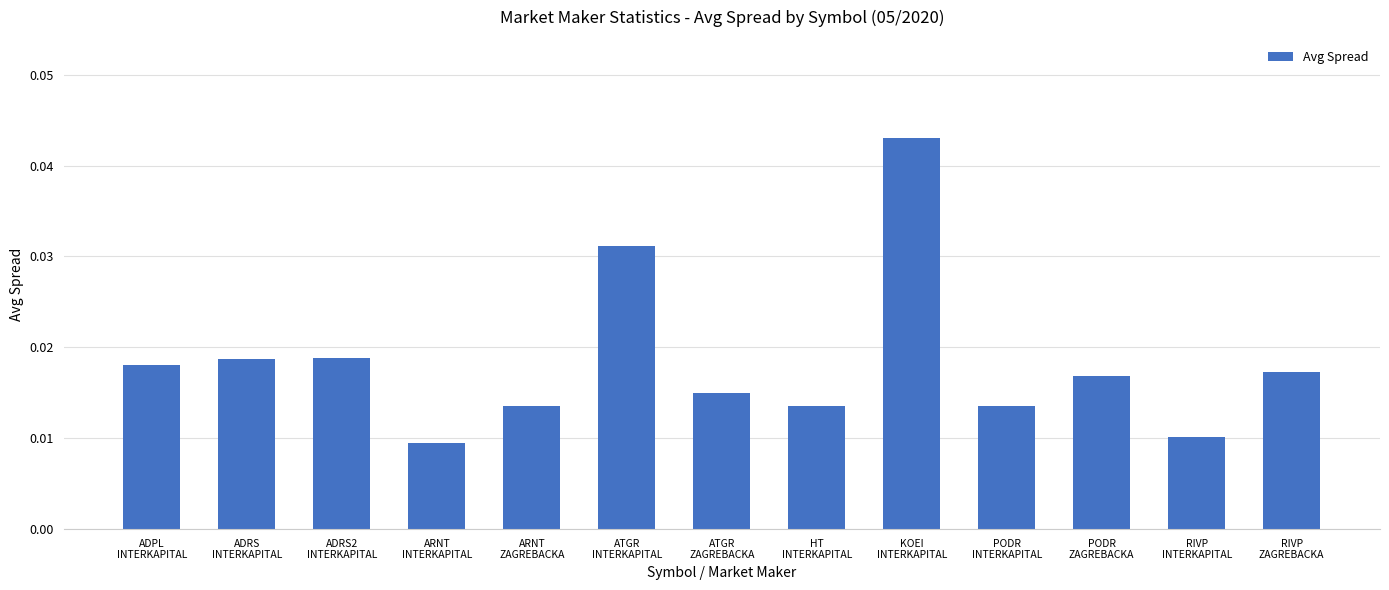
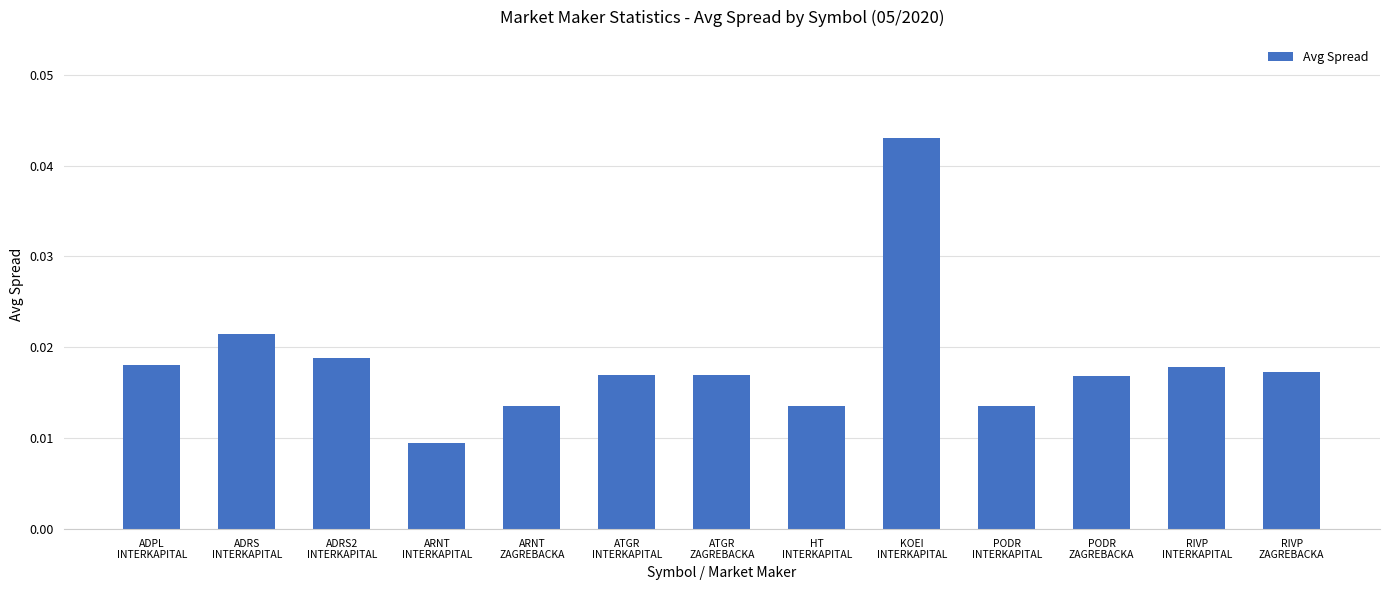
ADRS INTERKAPITAL: 0.019 -> 0.021
ATGR INTERKAPITAL: 0.031 -> 0.017
ATGR ZAGREBACKA: 0.015 -> 0.017
RIVP INTERKAPITAL: 0.010 -> 0.018
